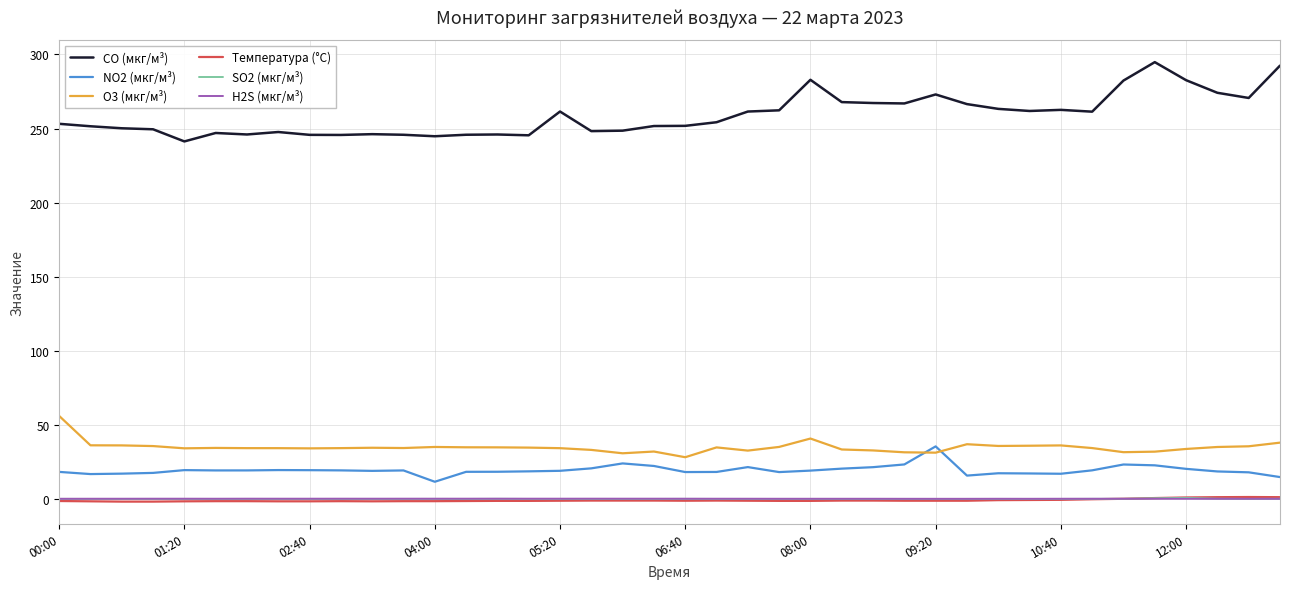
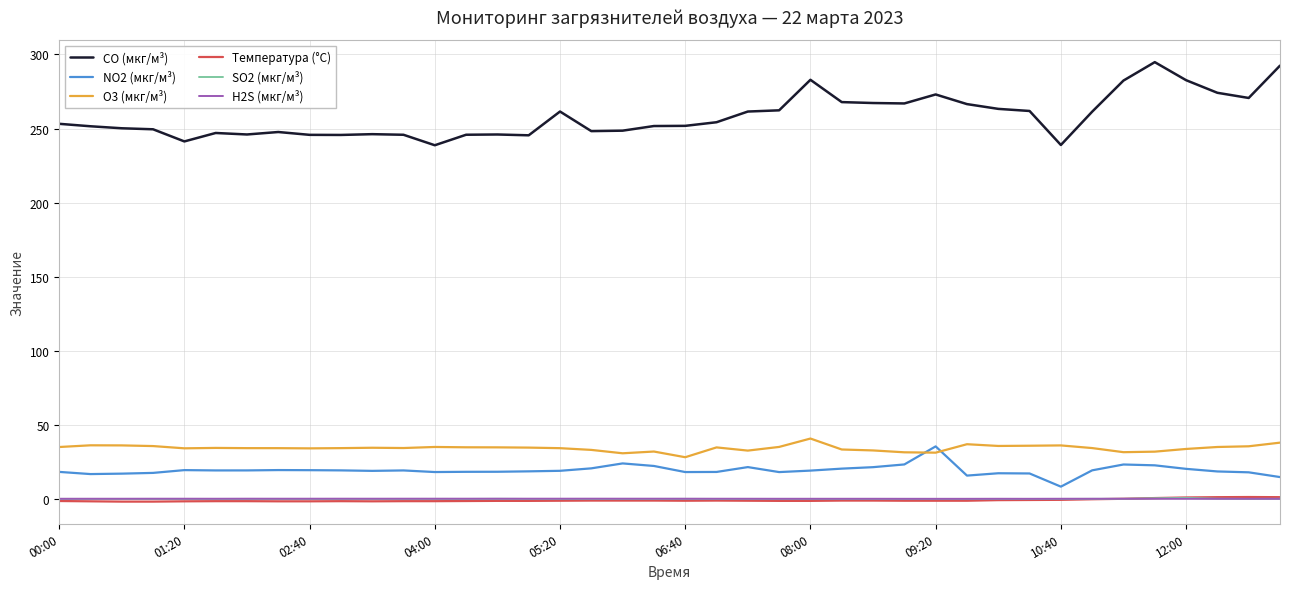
O3 (мкг/м³), 00:00: 56 -> 35
CO (мкг/м³), 04:00: 245 -> 239
NO2 (мкг/м³), 04:00: 12 -> 18
CO (мкг/м³), 10:40: 263 -> 239
NO2 (мкг/м³), 10:40: 17 -> 8
